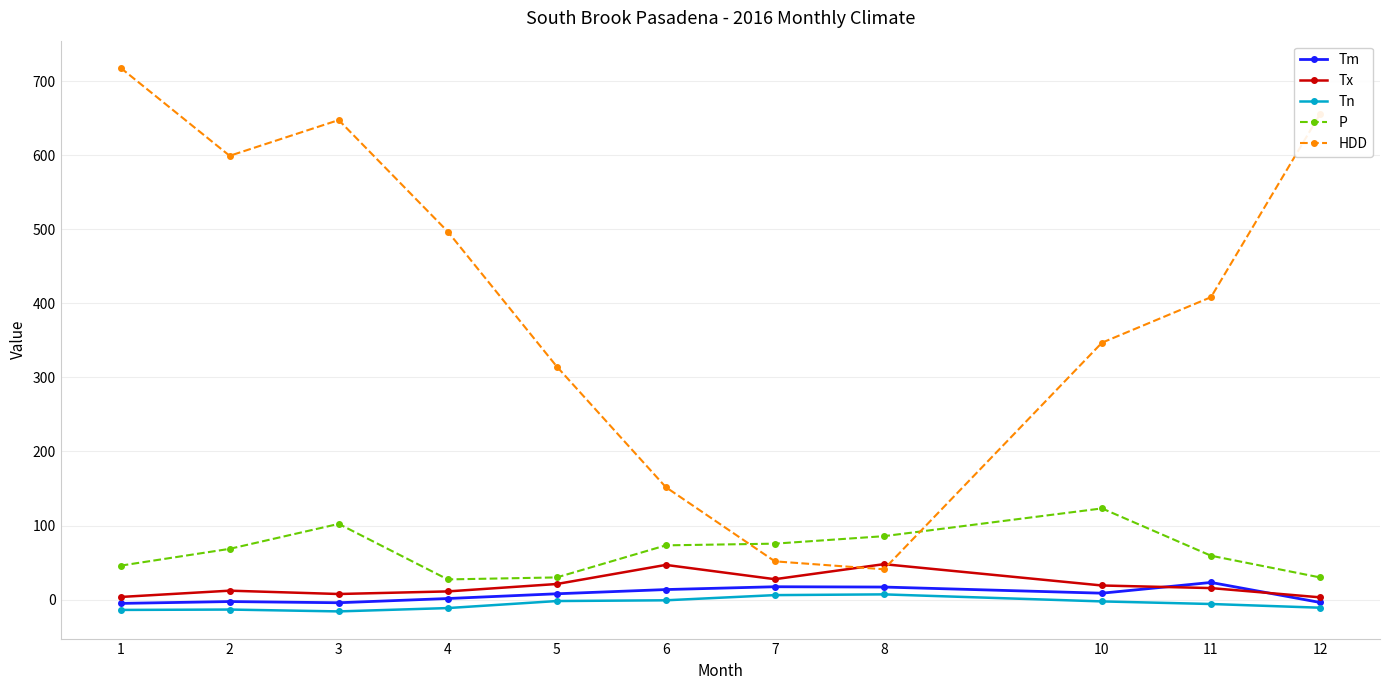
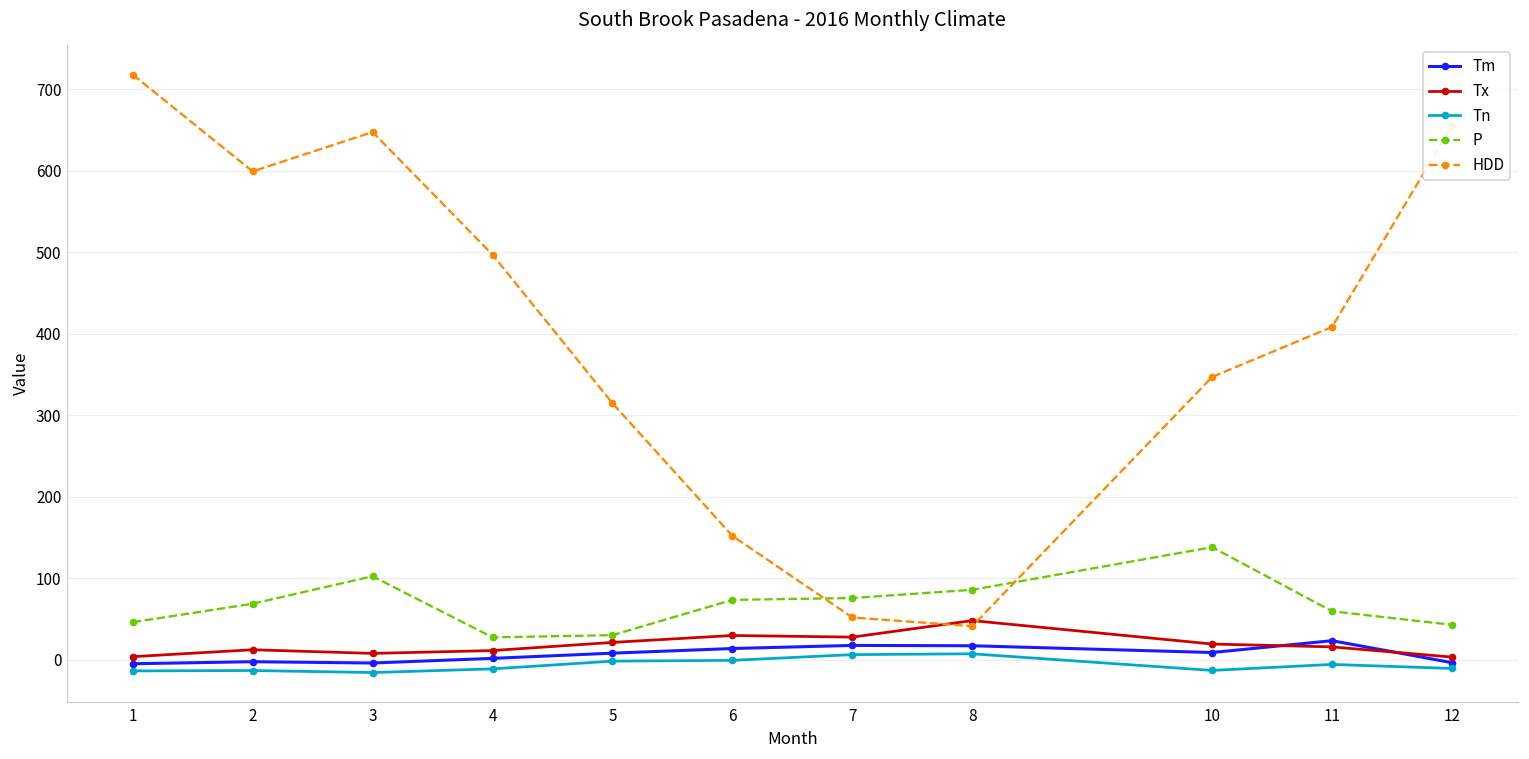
Tx, 6: 50 -> 30
Tn, 10: 0 -> -10
P, 10: 120 -> 140
P, 12: 30 -> 40
